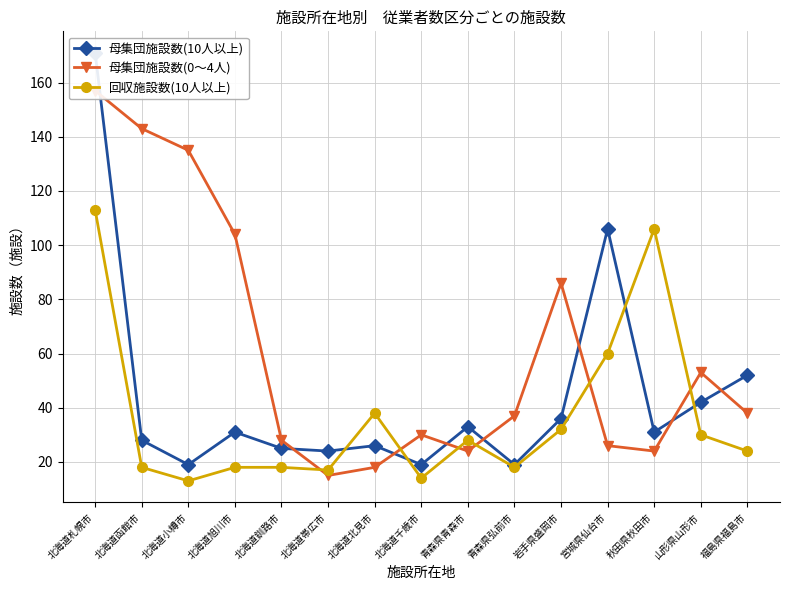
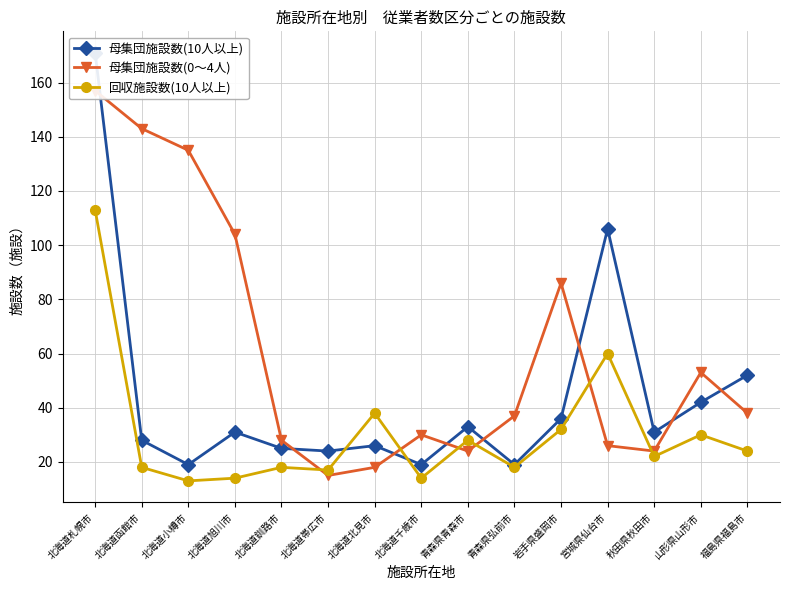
回収施設数(10人以上), 北海道旭川市: 18 -> 14
回収施設数(10人以上), 秋田県秋田市: 106 -> 22
